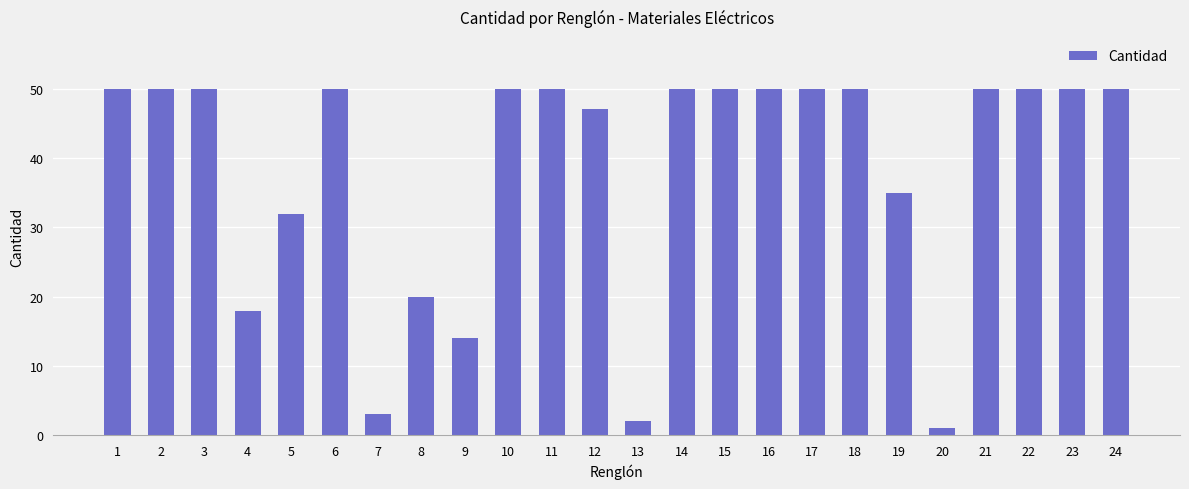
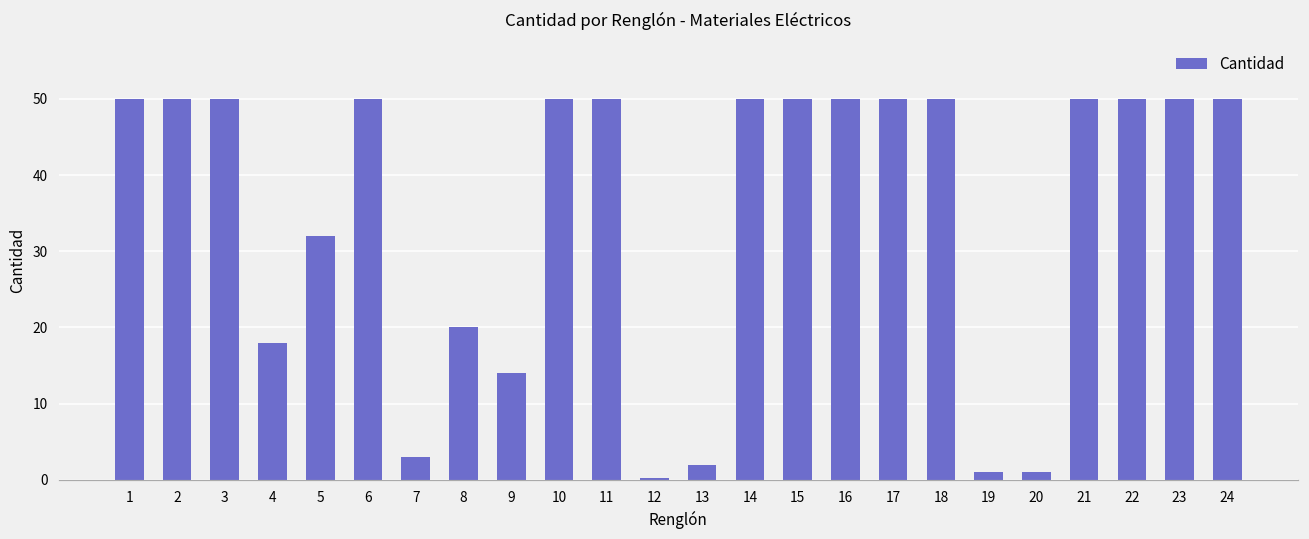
12: 47 -> 0
19: 35 -> 1
